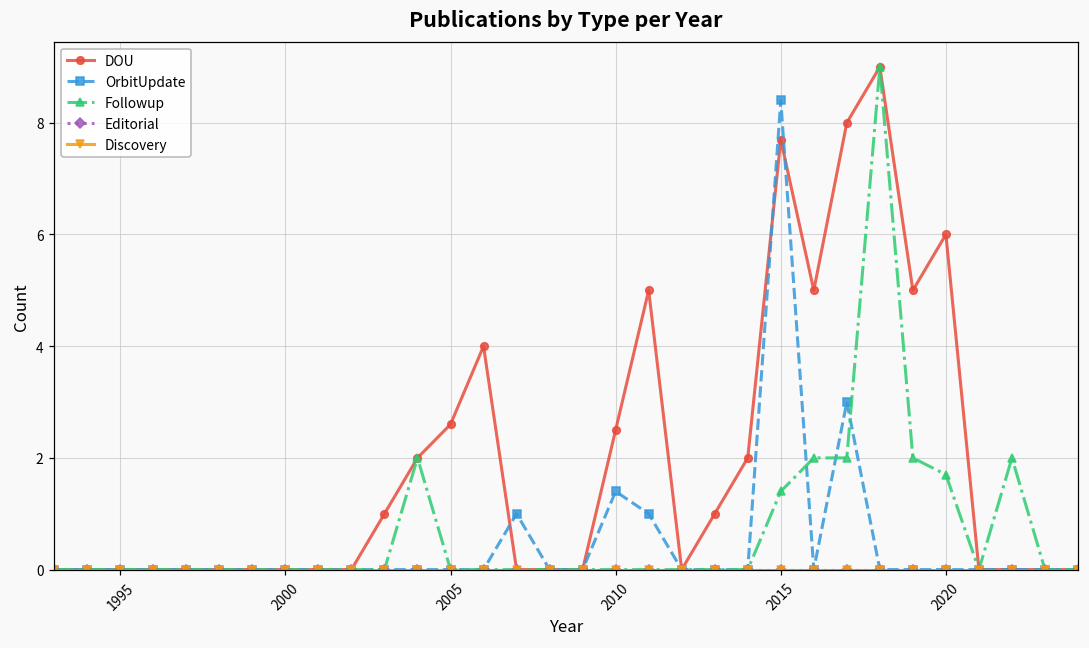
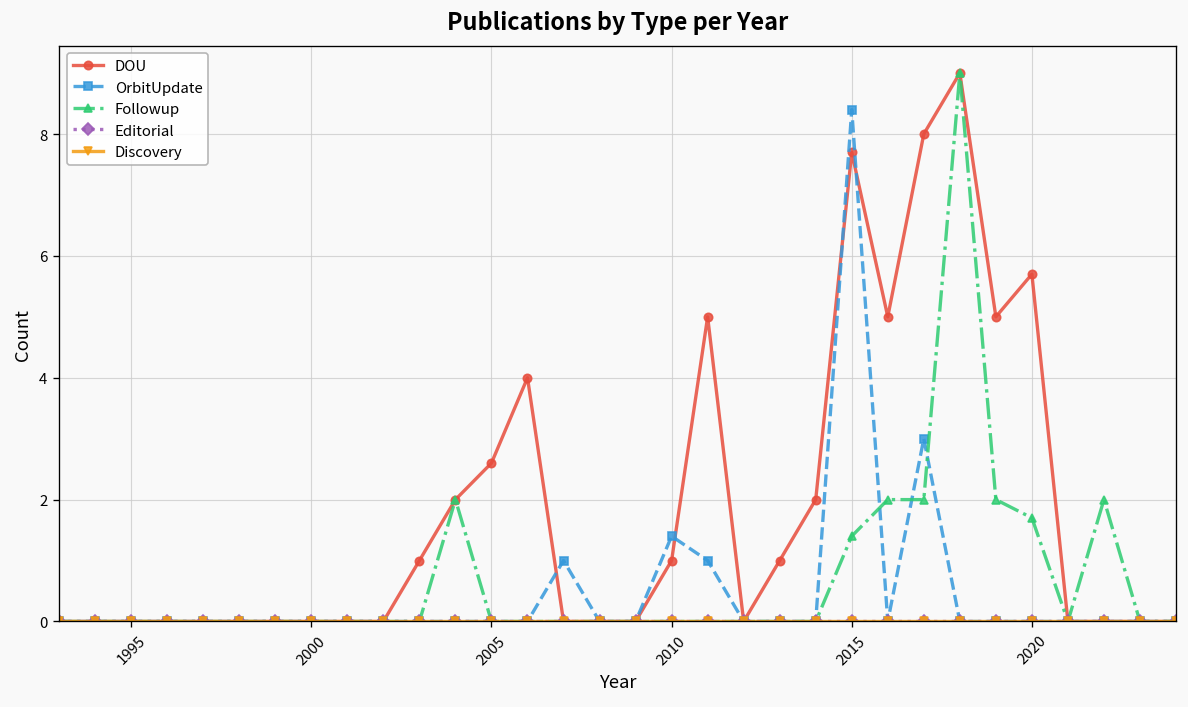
DOU, 2010: 2.5 -> 1.0
DOU, 2020: 6.0 -> 5.7
